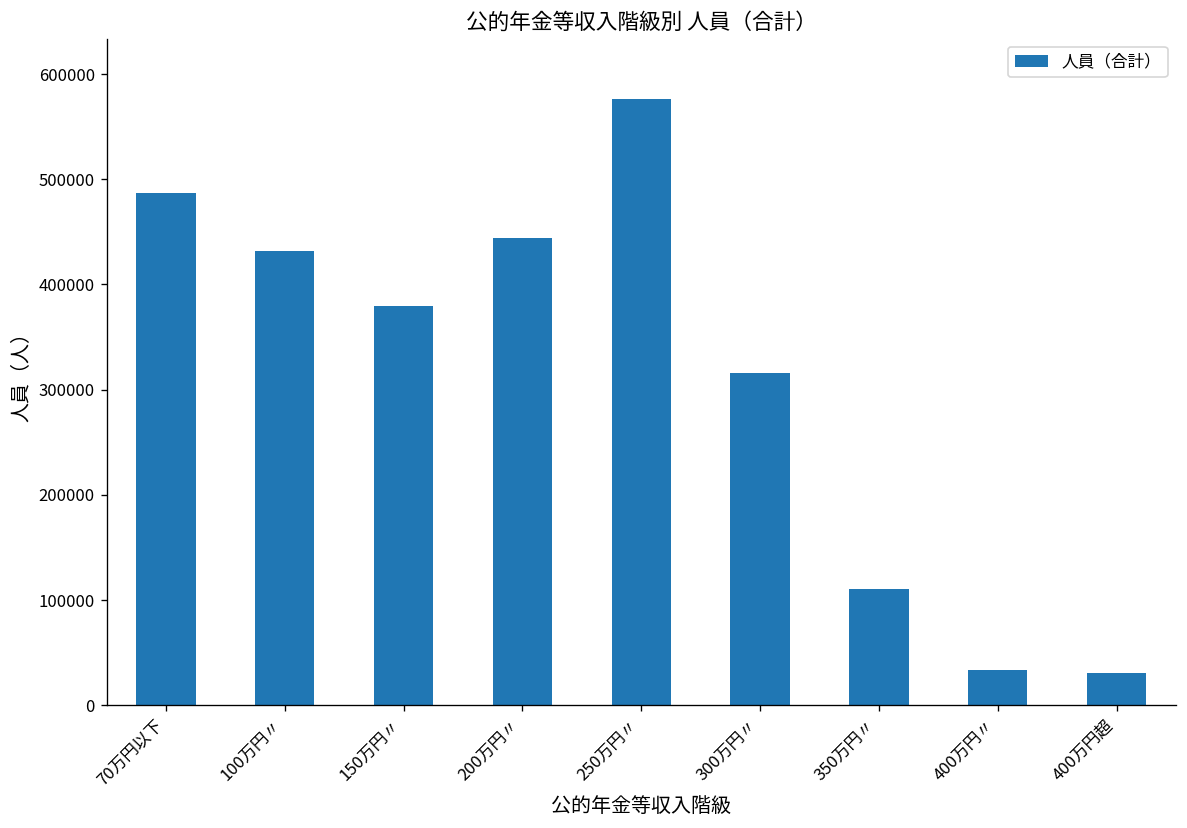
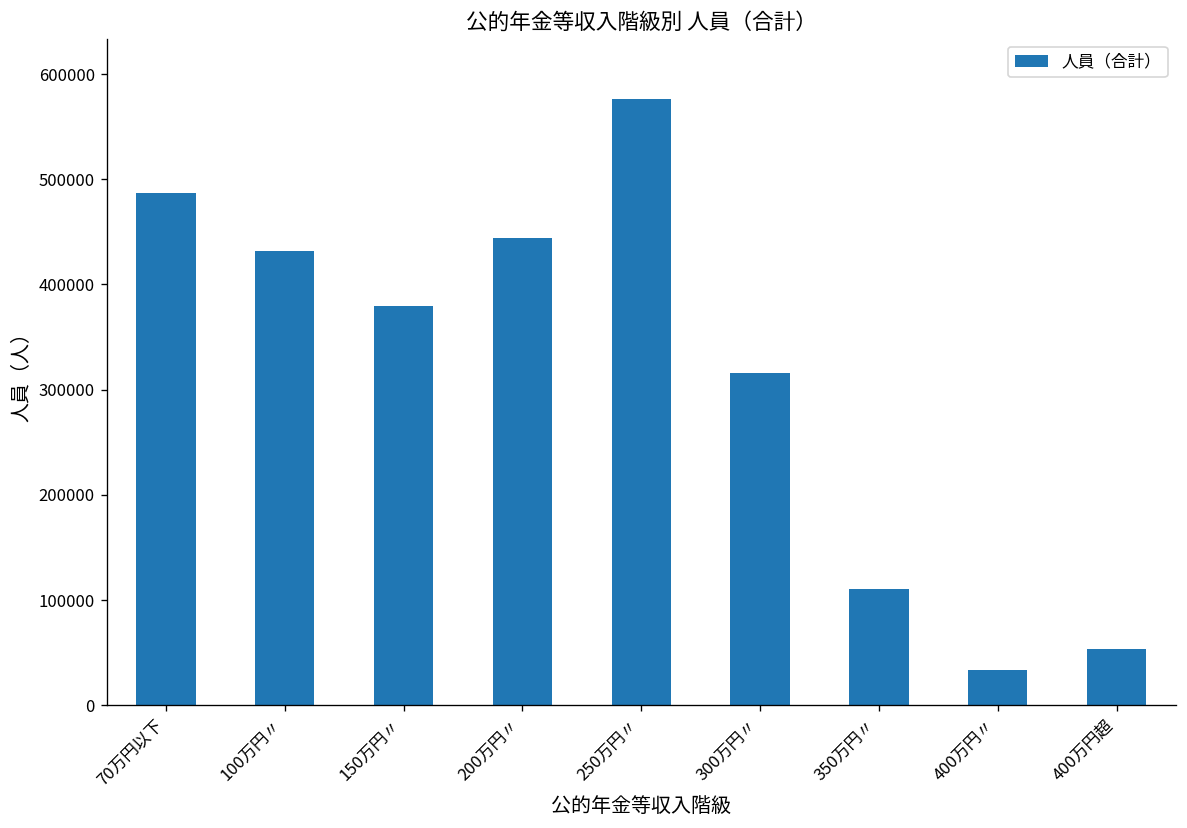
400万円超: 30000 -> 50000
